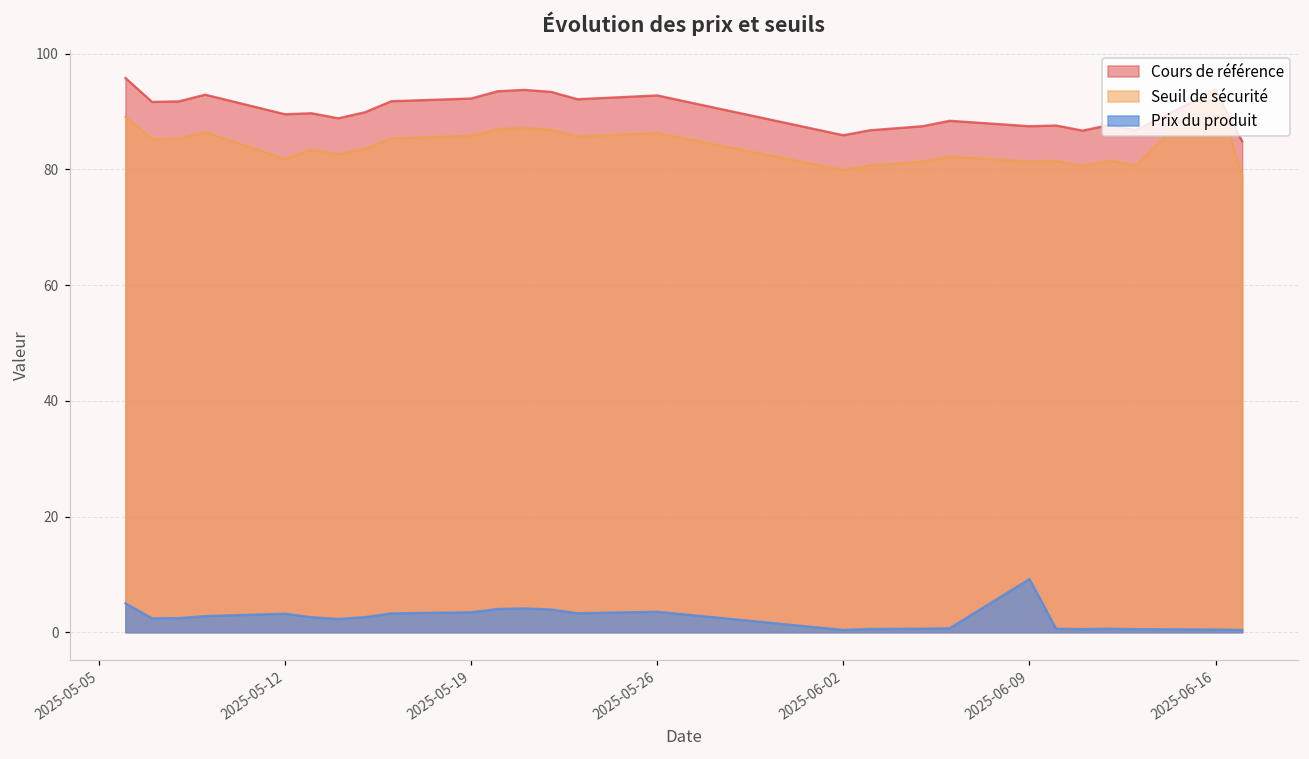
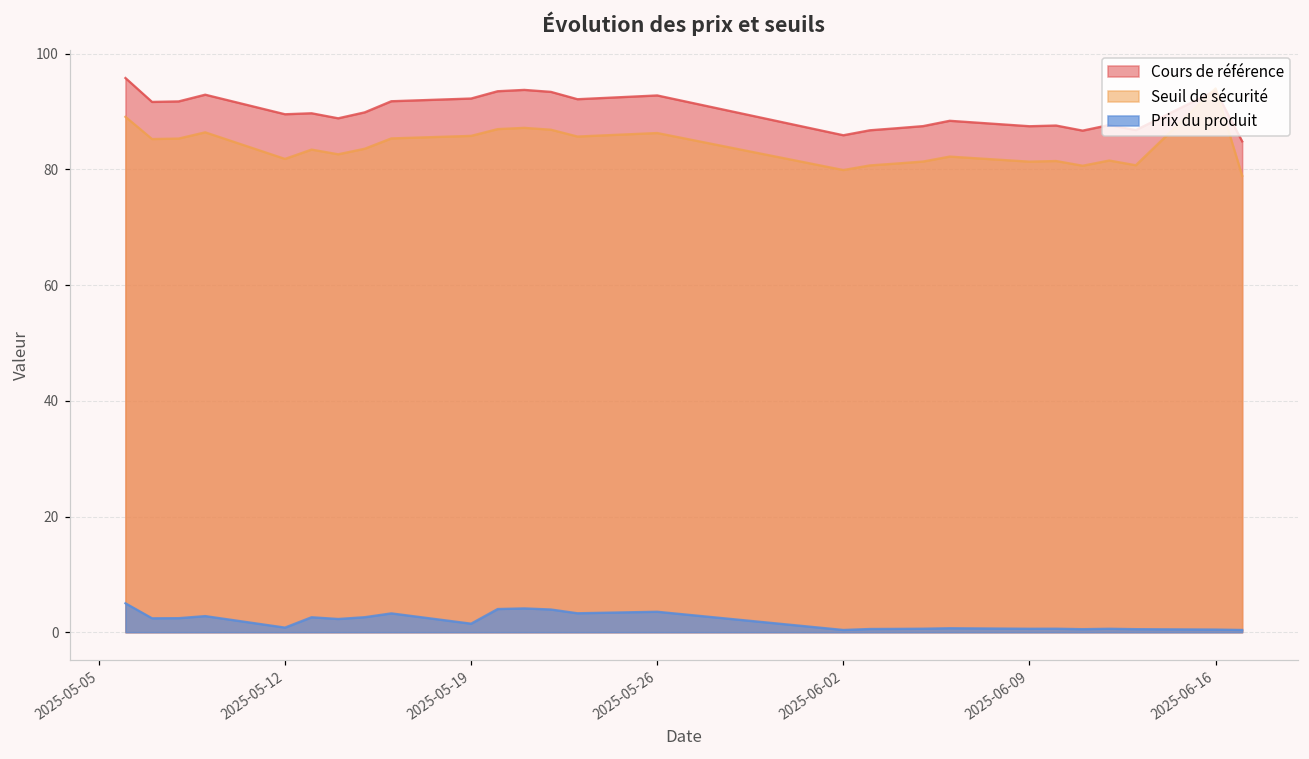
Prix du produit, 2025-05-12: 3 -> 1
Prix du produit, 2025-05-19: 3 -> 1
Prix du produit, 2025-06-09: 9 -> 1
